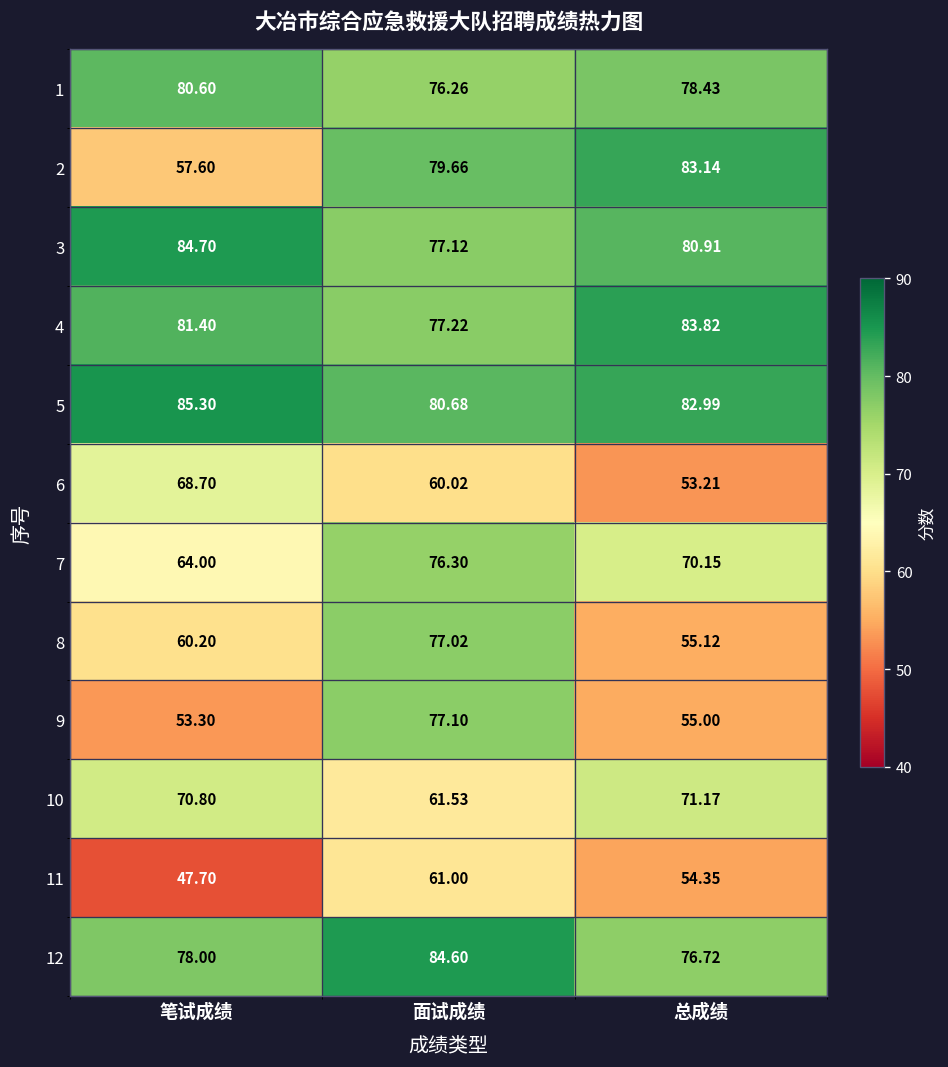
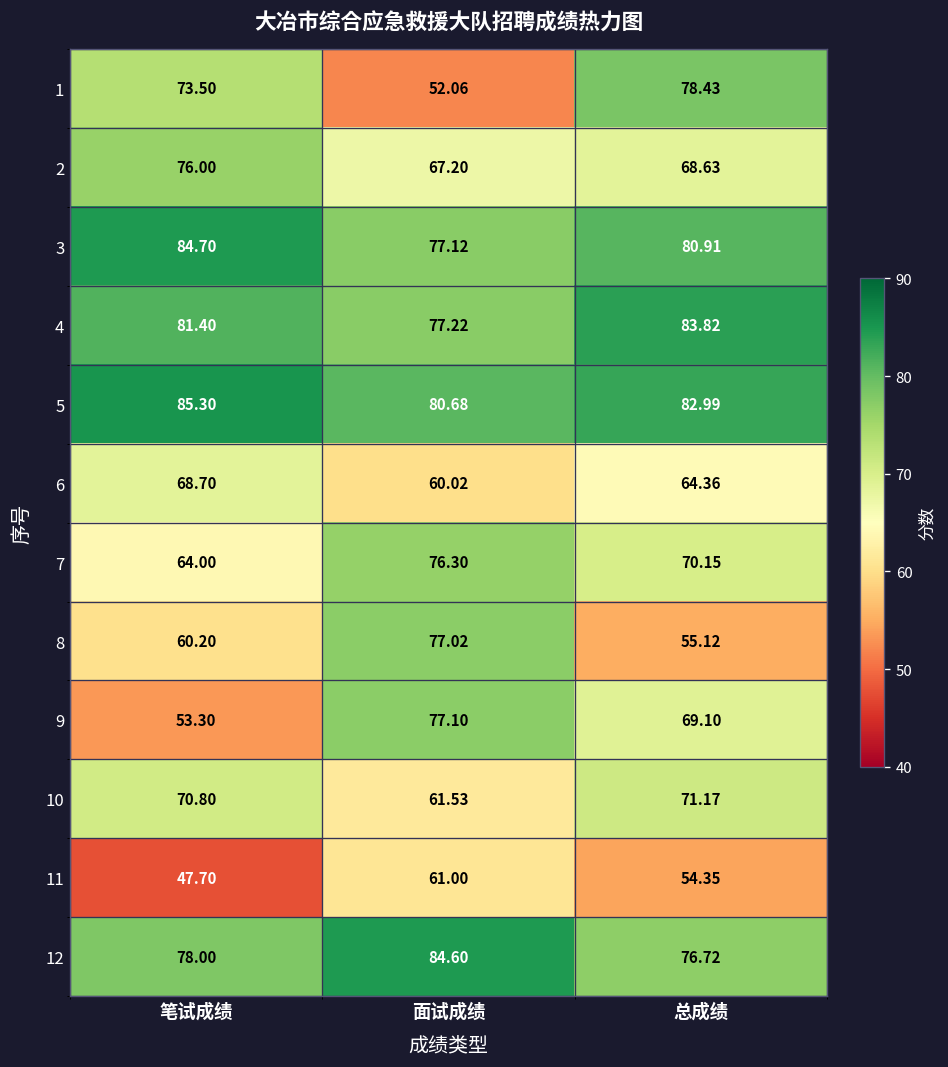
1, 笔试成绩: 80.60 -> 73.50
1, 面试成绩: 76.26 -> 52.06
2, 笔试成绩: 57.60 -> 76.00
2, 面试成绩: 79.66 -> 67.20
2, 总成绩: 83.14 -> 68.63
6, 总成绩: 53.21 -> 64.36
9, 总成绩: 55.00 -> 69.10
